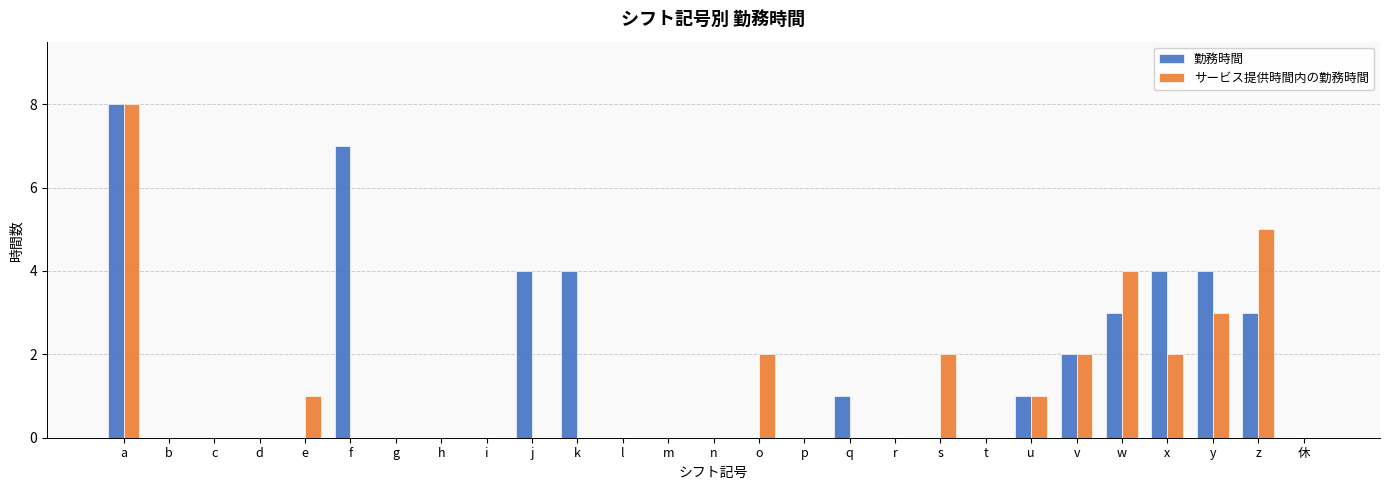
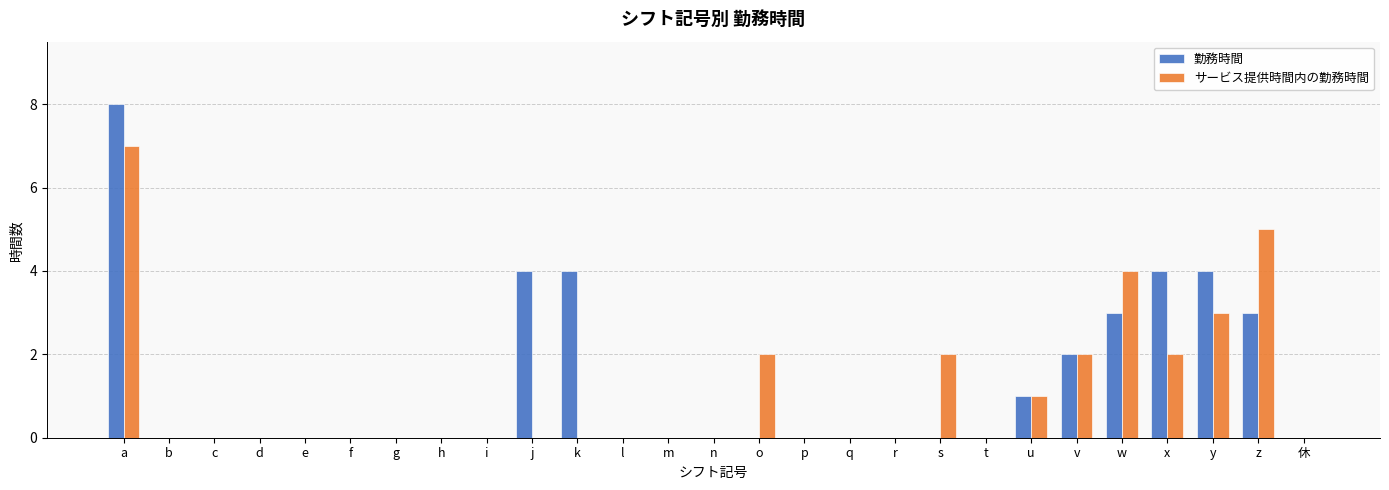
サービス提供時間内の勤務時間, a: 8 -> 7
サービス提供時間内の勤務時間, e: 1 -> 0
勤務時間, f: 7 -> 0
勤務時間, q: 1 -> 0
